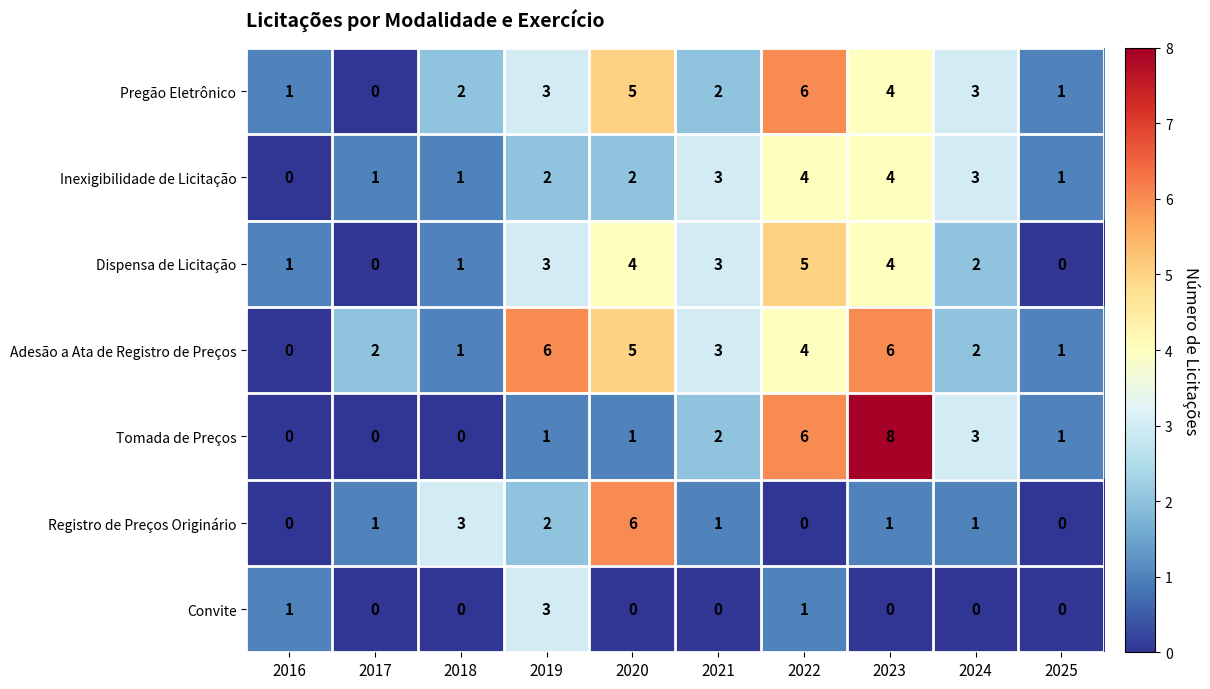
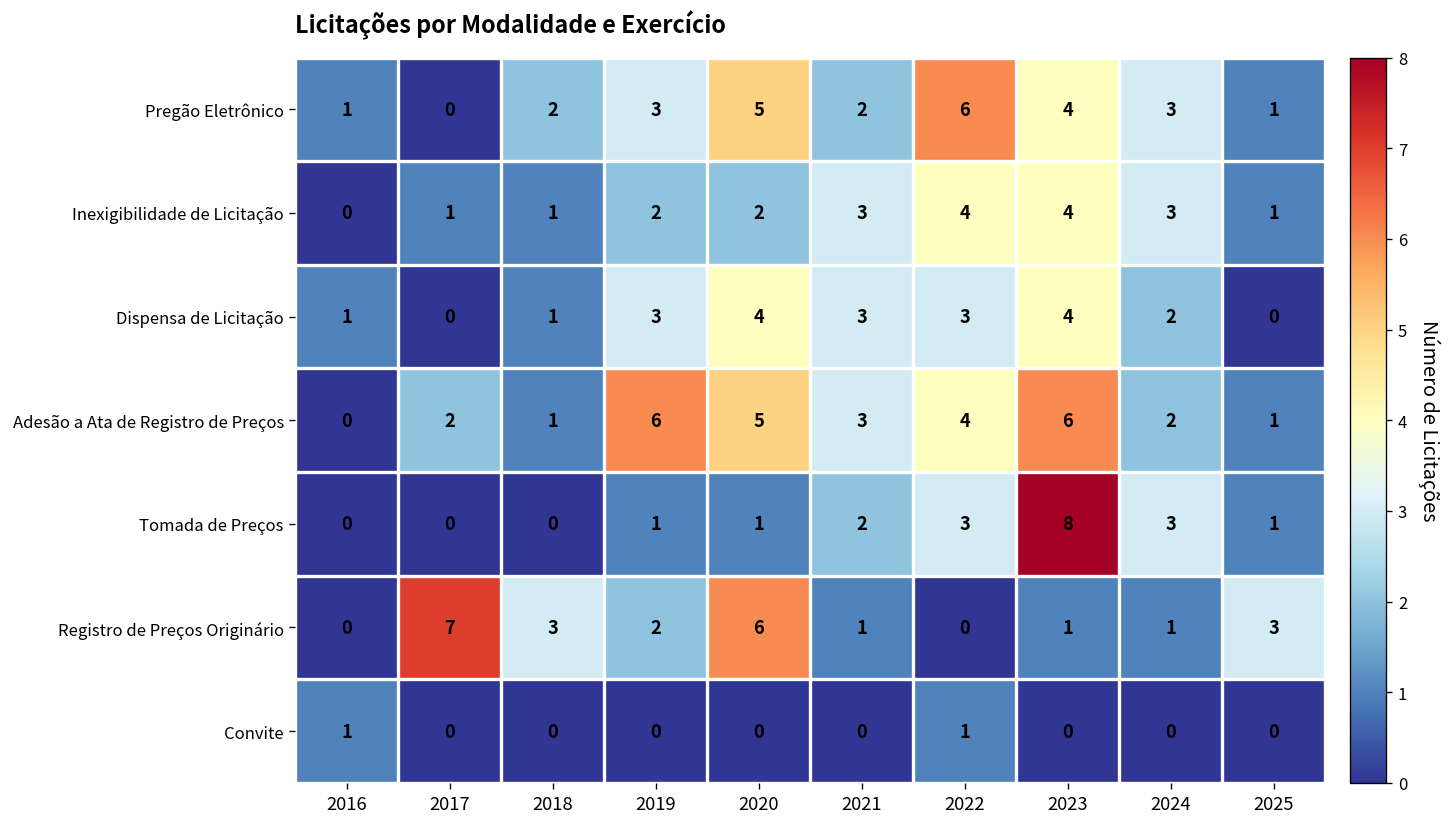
Dispensa de Licitação, 2022: 5 -> 3
Tomada de Preços, 2022: 6 -> 3
Registro de Preços Originário, 2017: 1 -> 7
Registro de Preços Originário, 2025: 0 -> 3
Convite, 2019: 3 -> 0
